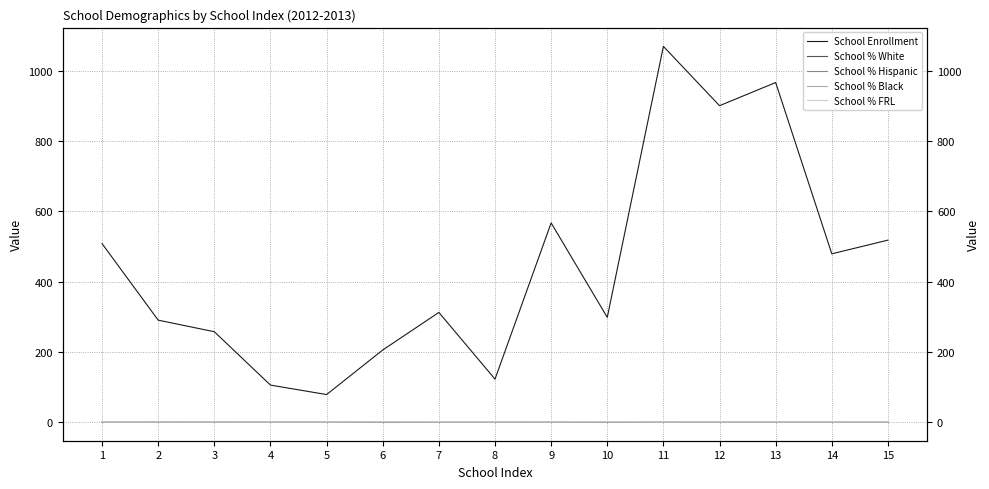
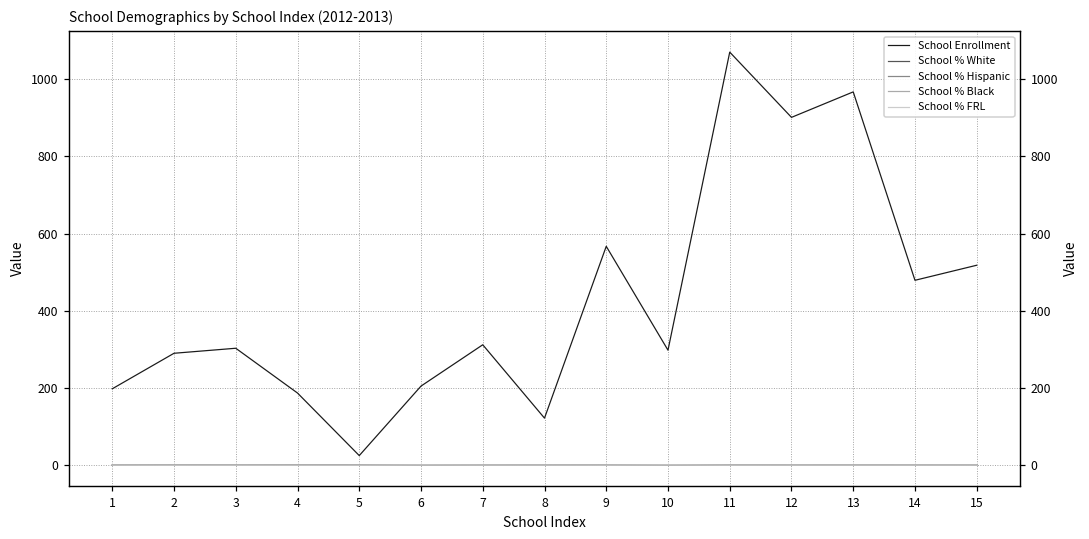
School Enrollment, 1: 510 -> 200
School Enrollment, 3: 260 -> 300
School Enrollment, 4: 110 -> 190
School Enrollment, 5: 80 -> 30
